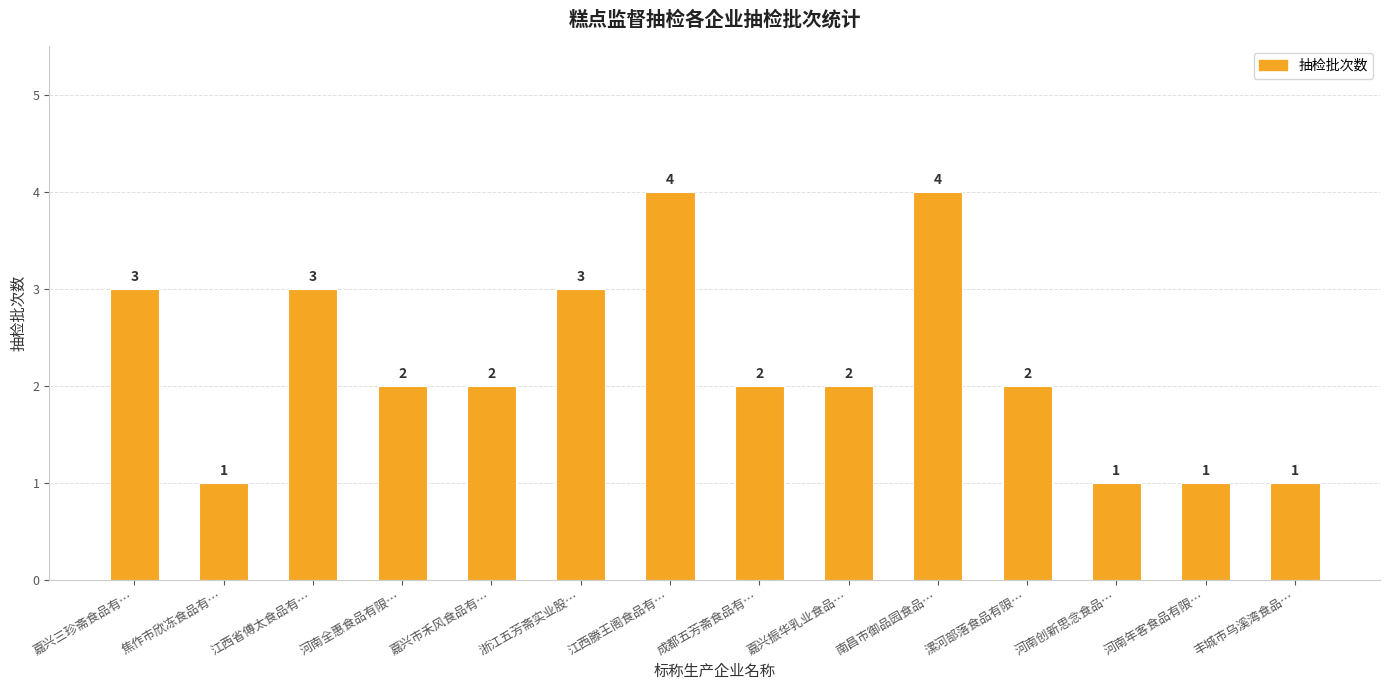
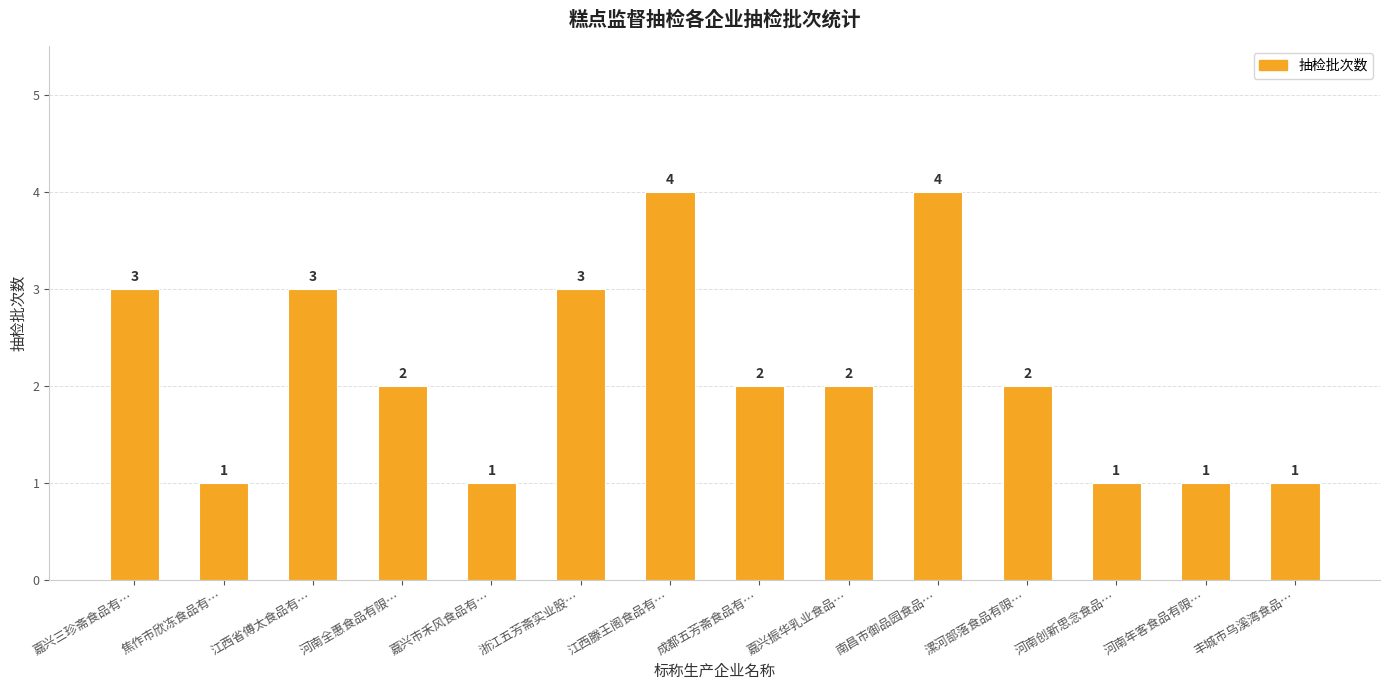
嘉兴市禾风食品有…: 2 -> 1
